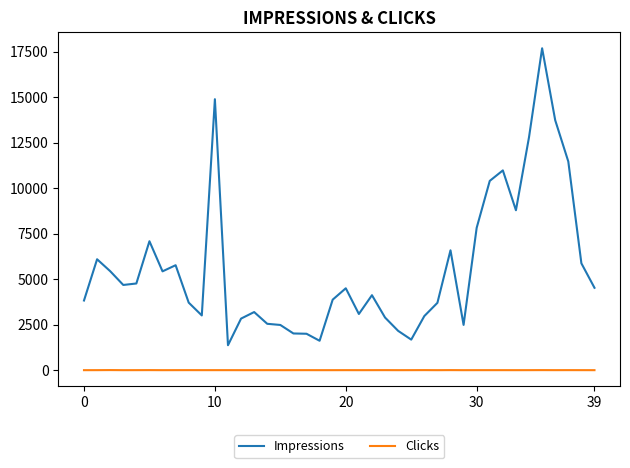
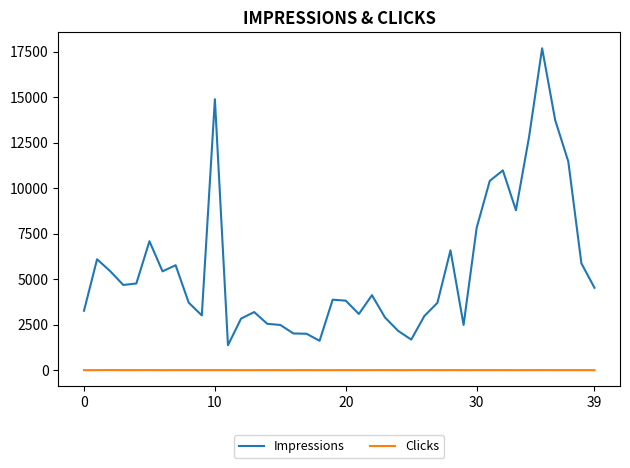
Impressions, 0: 3800 -> 3300
Impressions, 20: 4500 -> 3800
